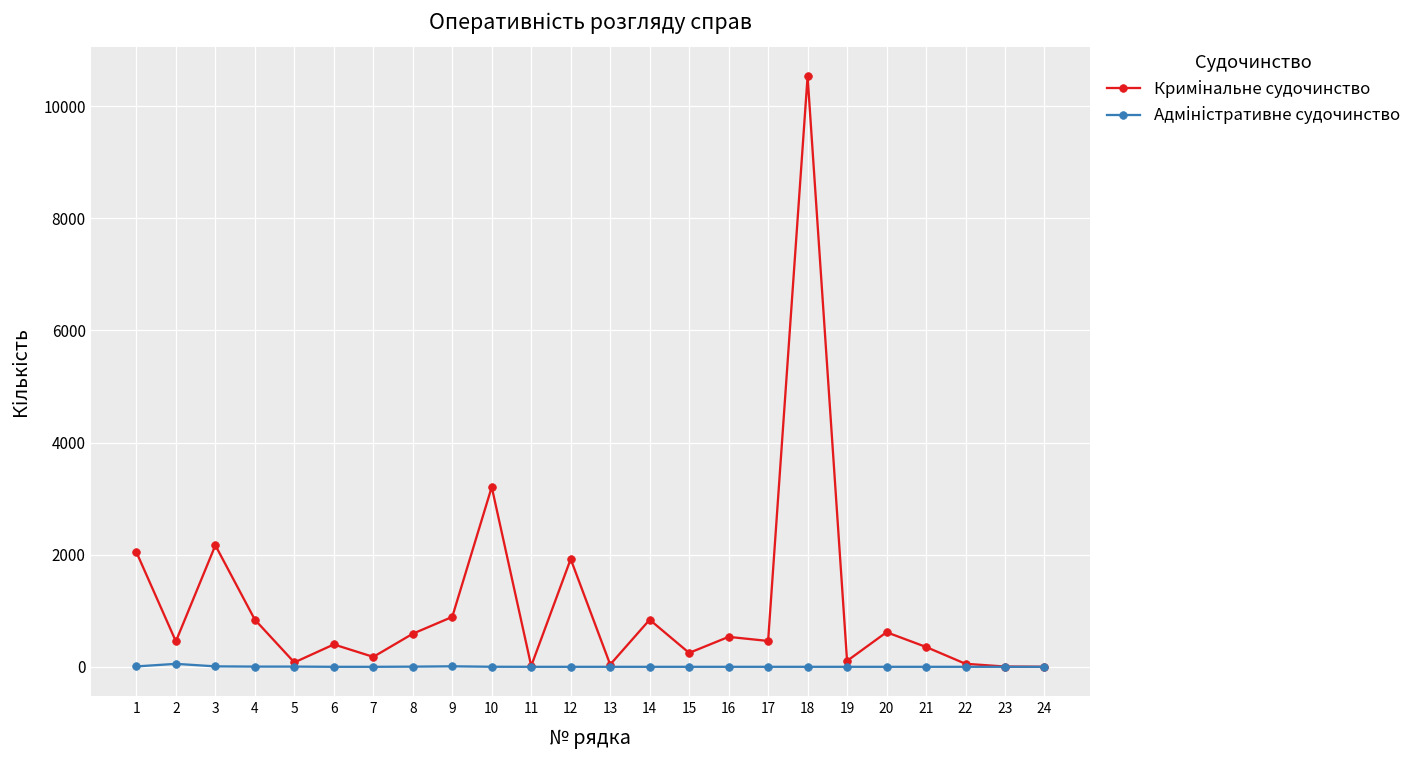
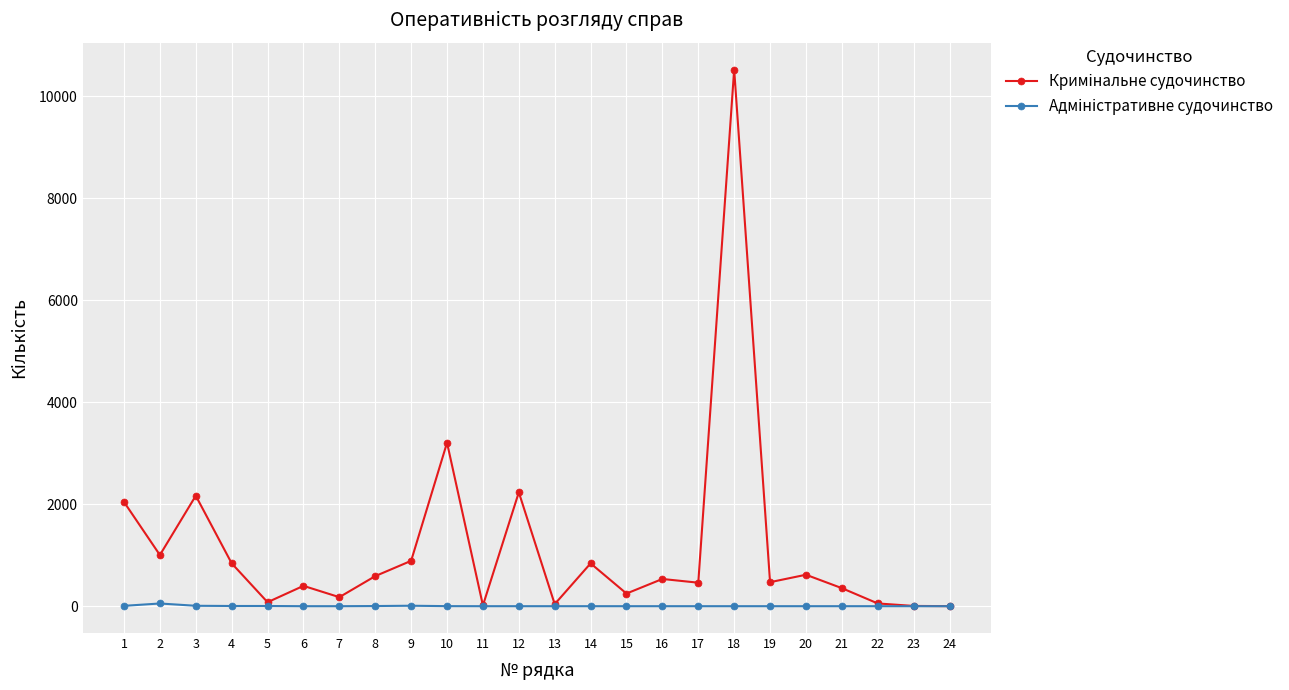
Кримінальне судочинство, 2: 500 -> 1000
Кримінальне судочинство, 12: 1900 -> 2200
Кримінальне судочинство, 19: 100 -> 500
